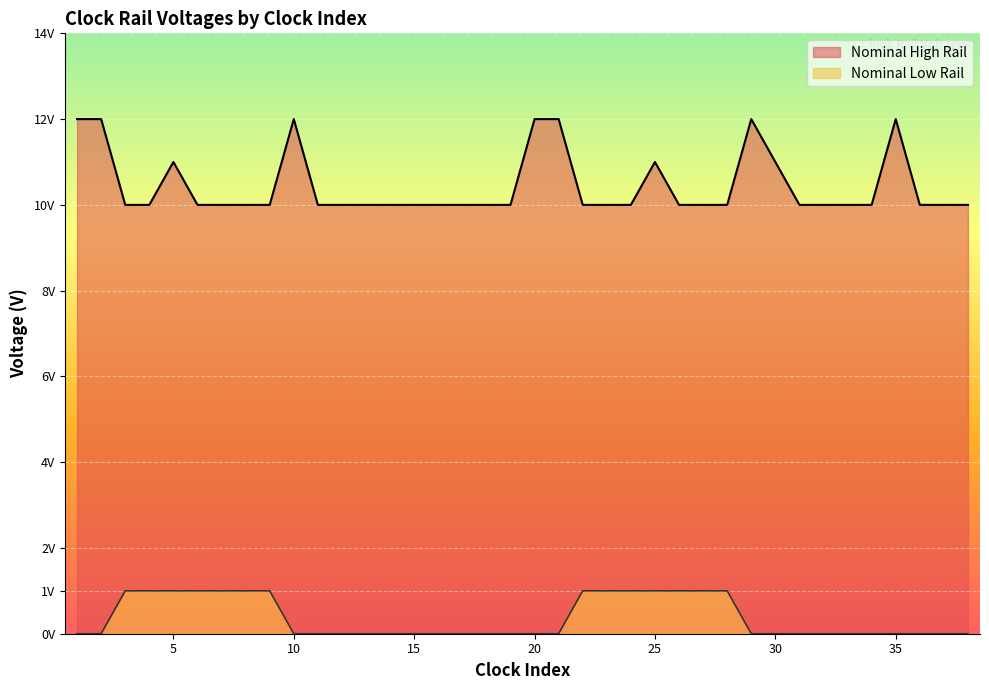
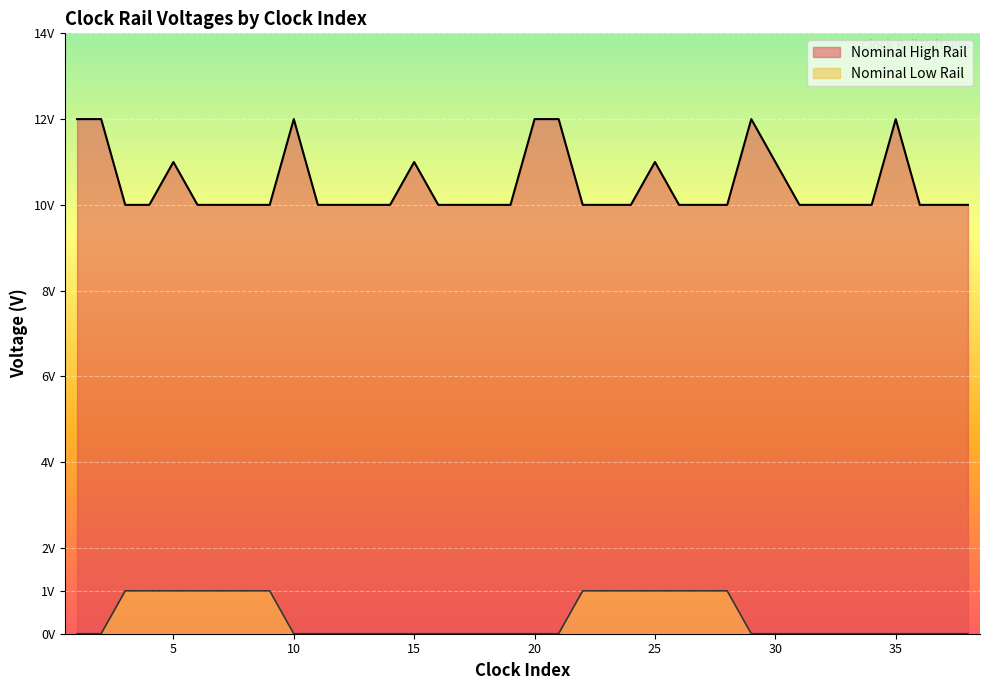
Nominal High Rail, 15: 10V -> 11V
